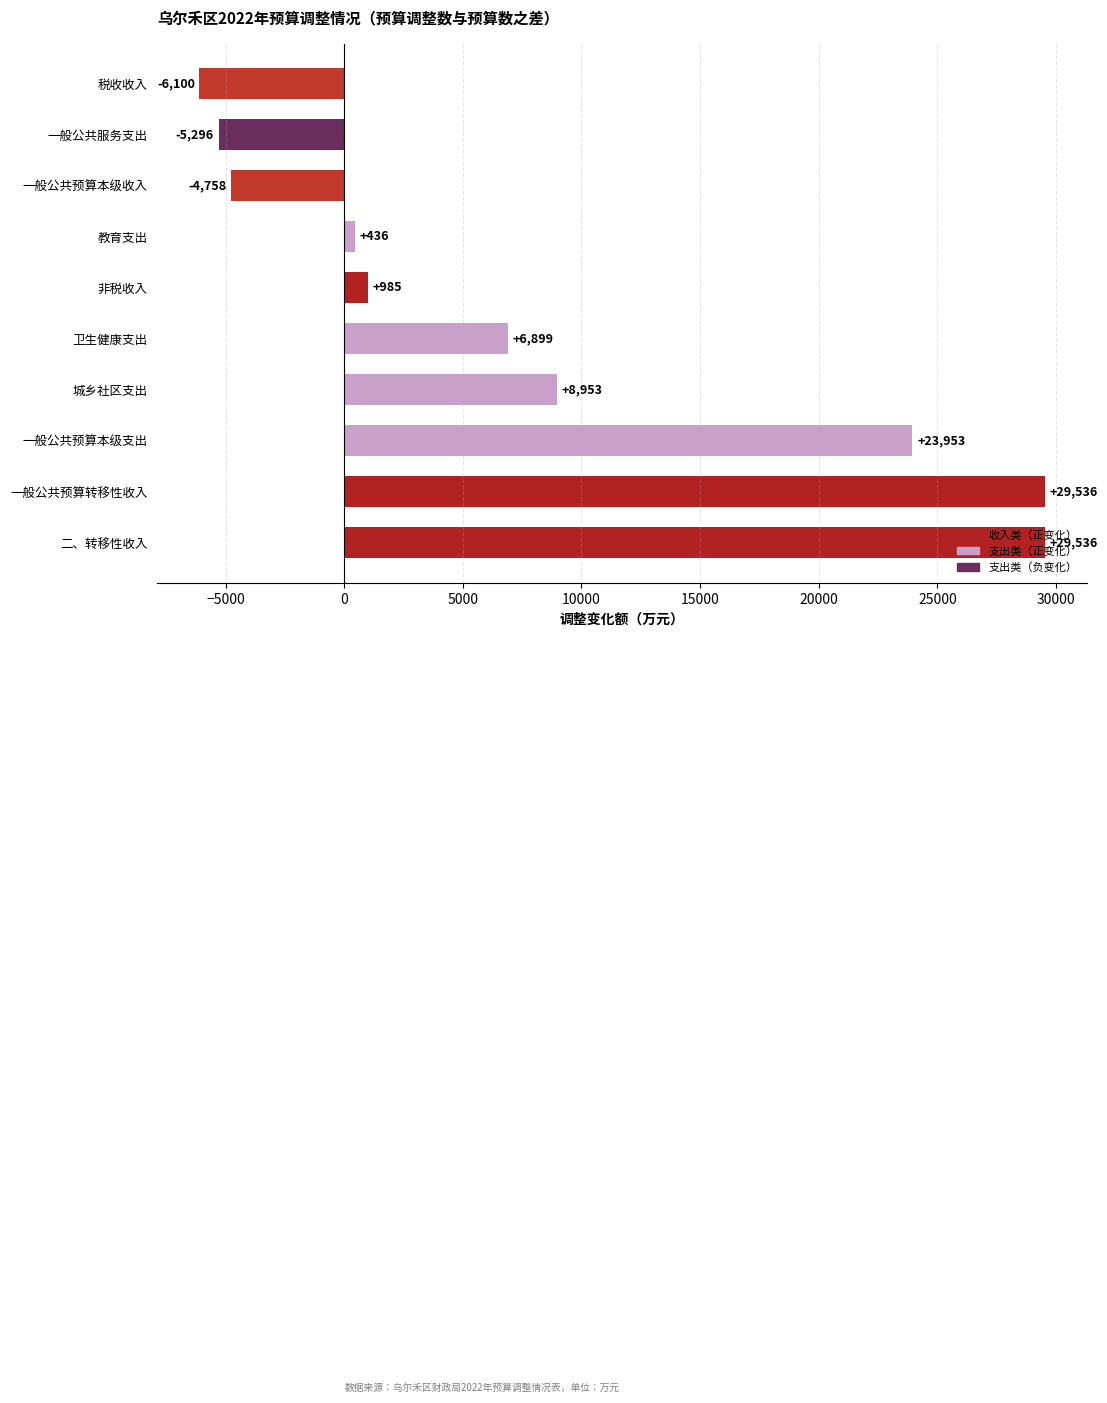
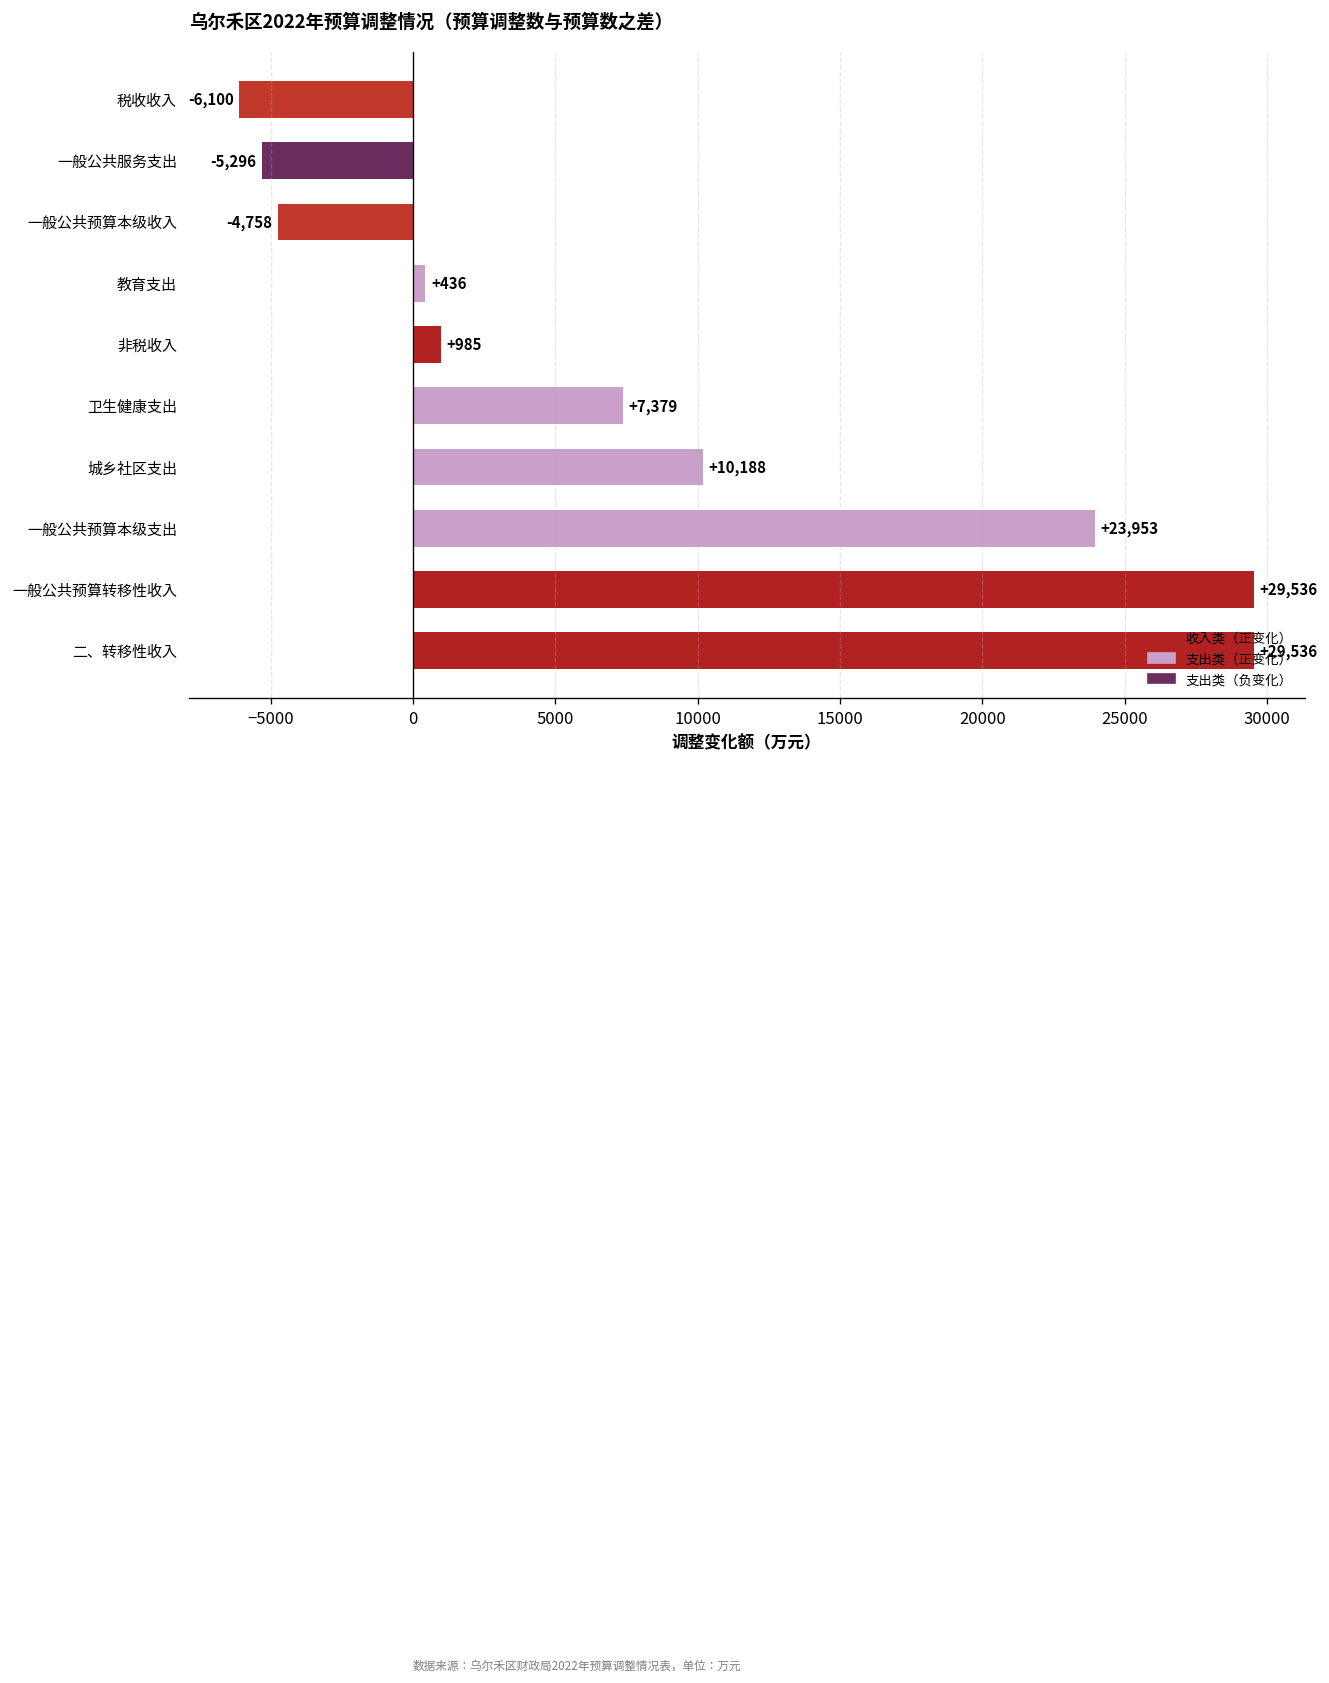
卫生健康支出: +6,899 -> +7,379
城乡社区支出: +8,953 -> +10,188
